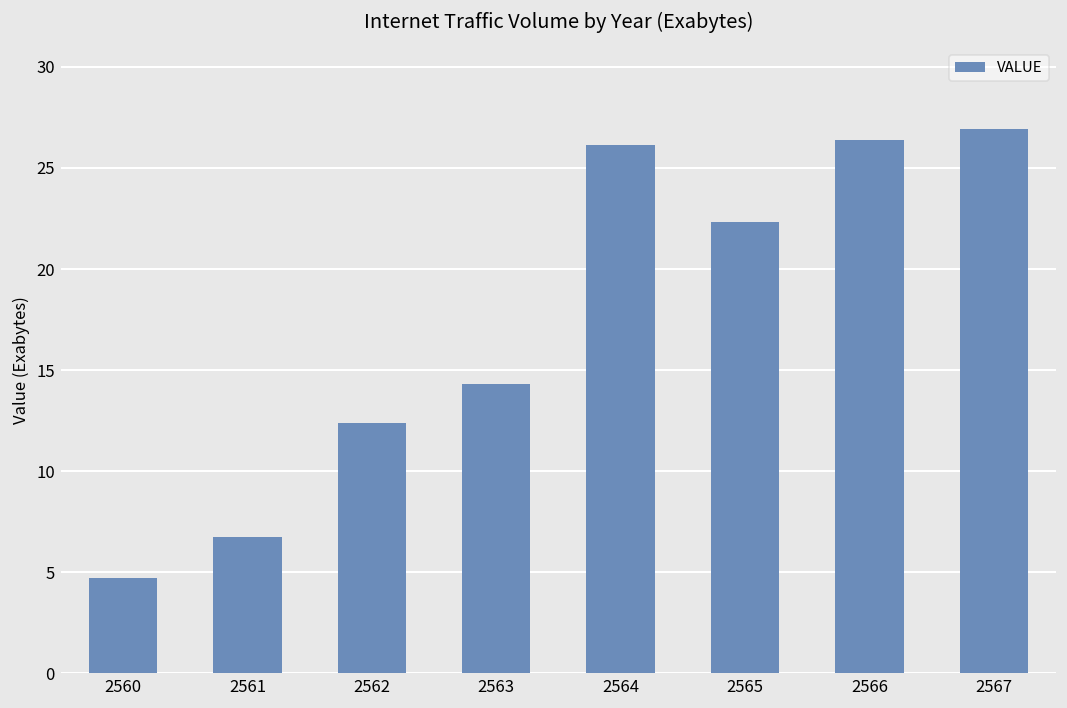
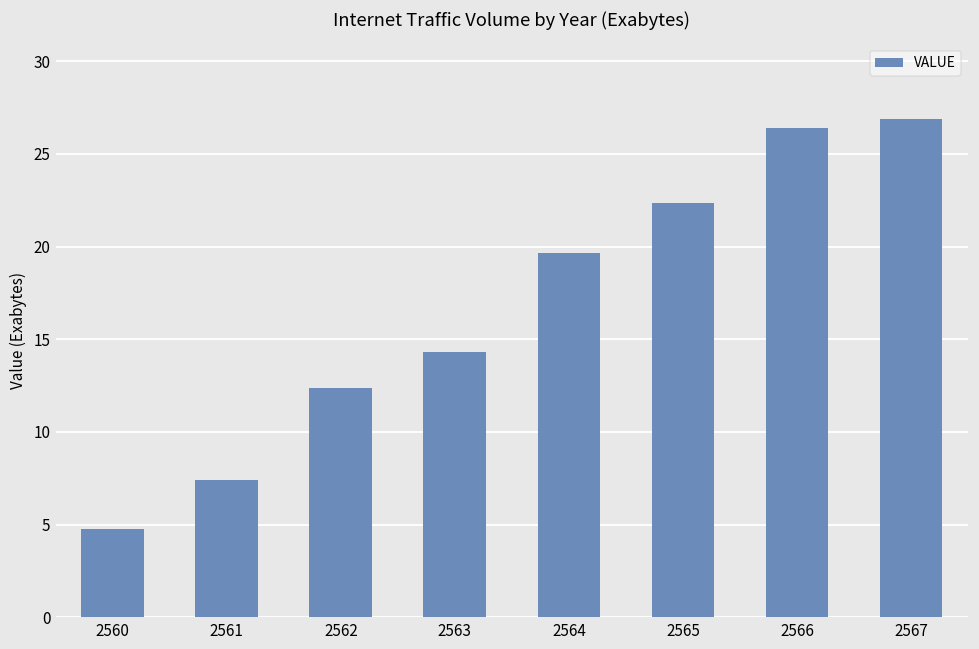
2561: 6.8 -> 7.4
2564: 26.1 -> 19.6
